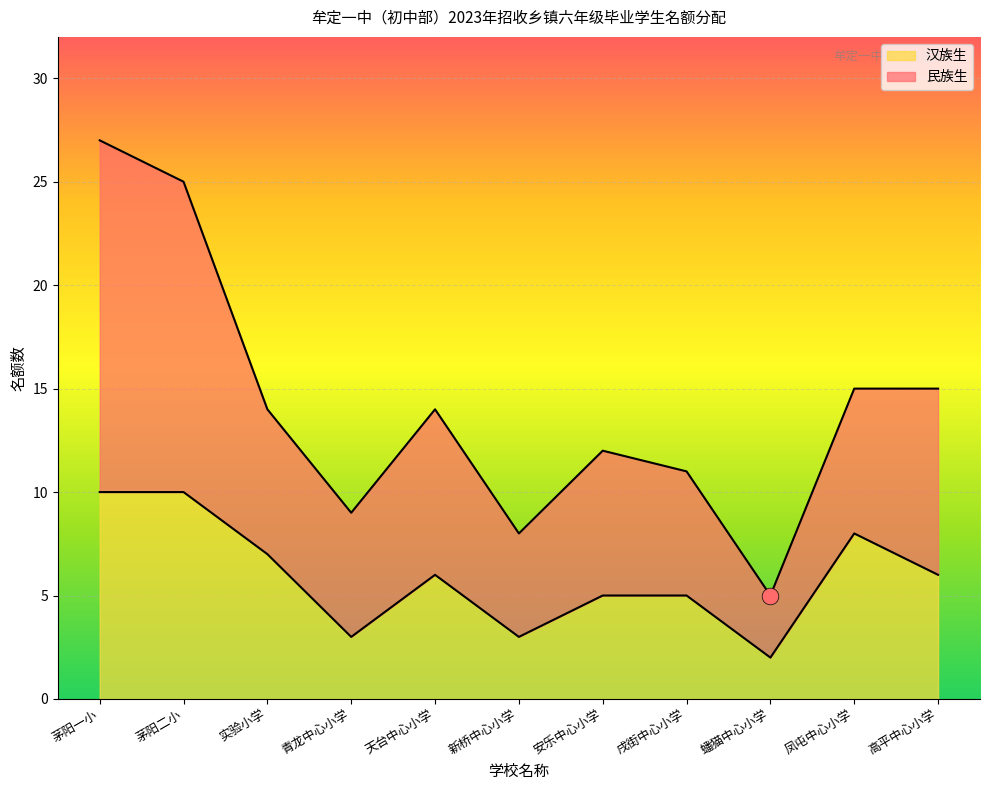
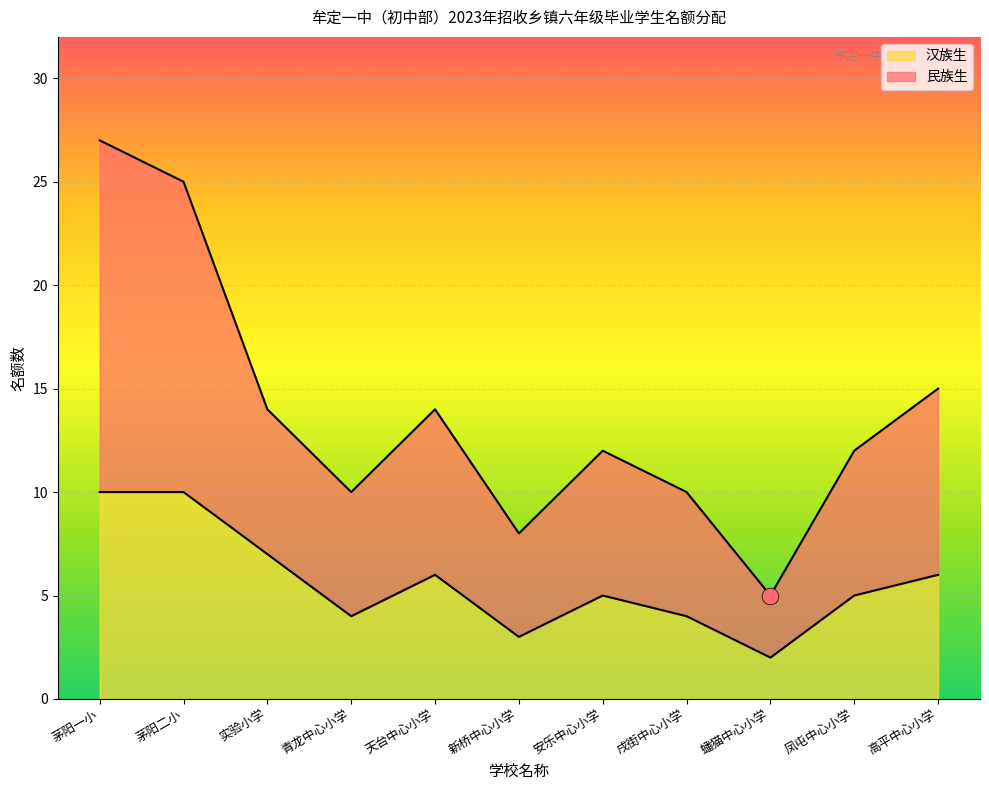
汉族生, 青龙中心小学: 3 -> 4
汉族生, 戌街中心小学: 5 -> 4
汉族生, 凤屯中心小学: 8 -> 5
